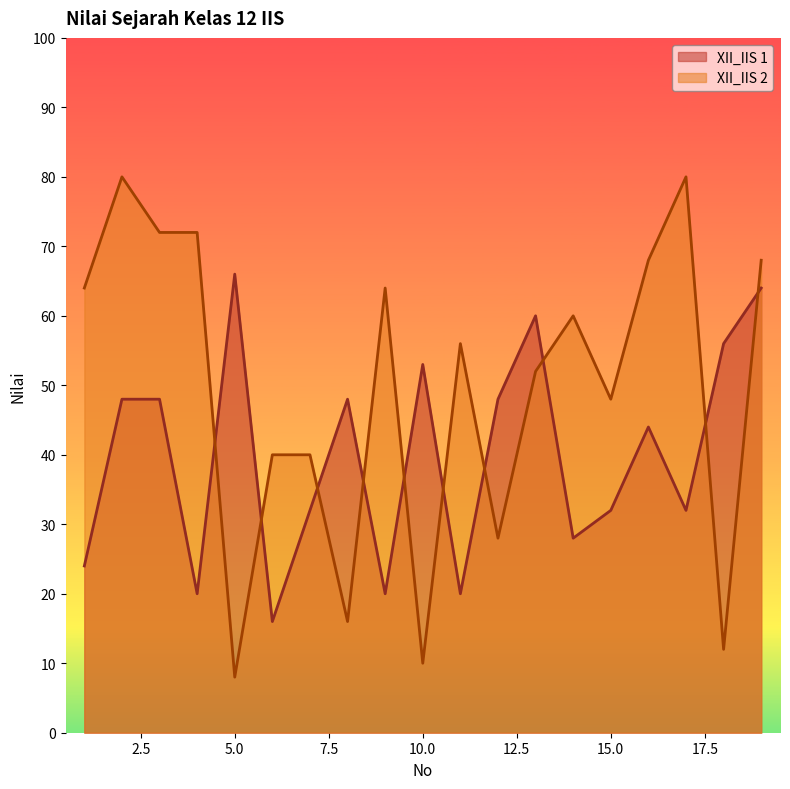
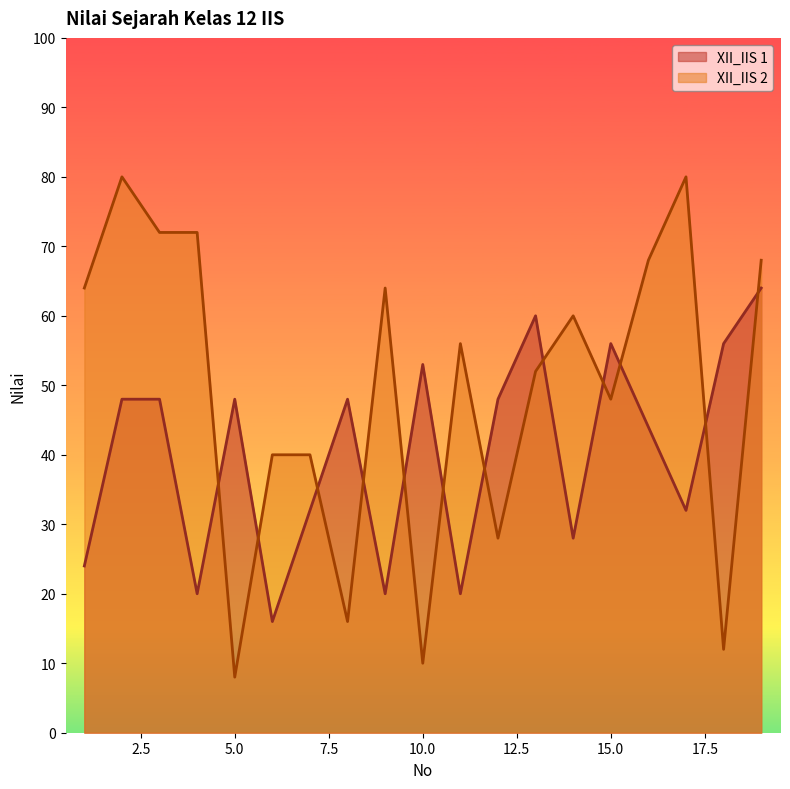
XII_IIS 1, 5.0: 66 -> 48
XII_IIS 1, 15.0: 32 -> 56
